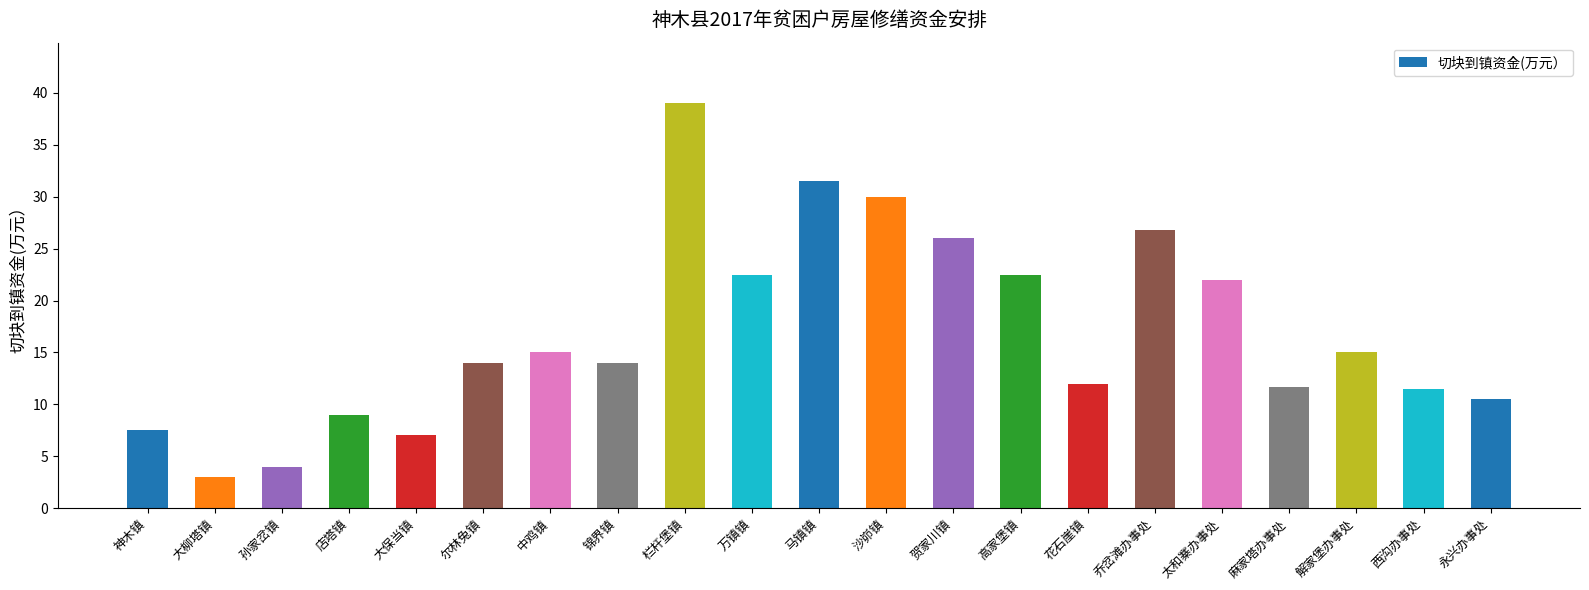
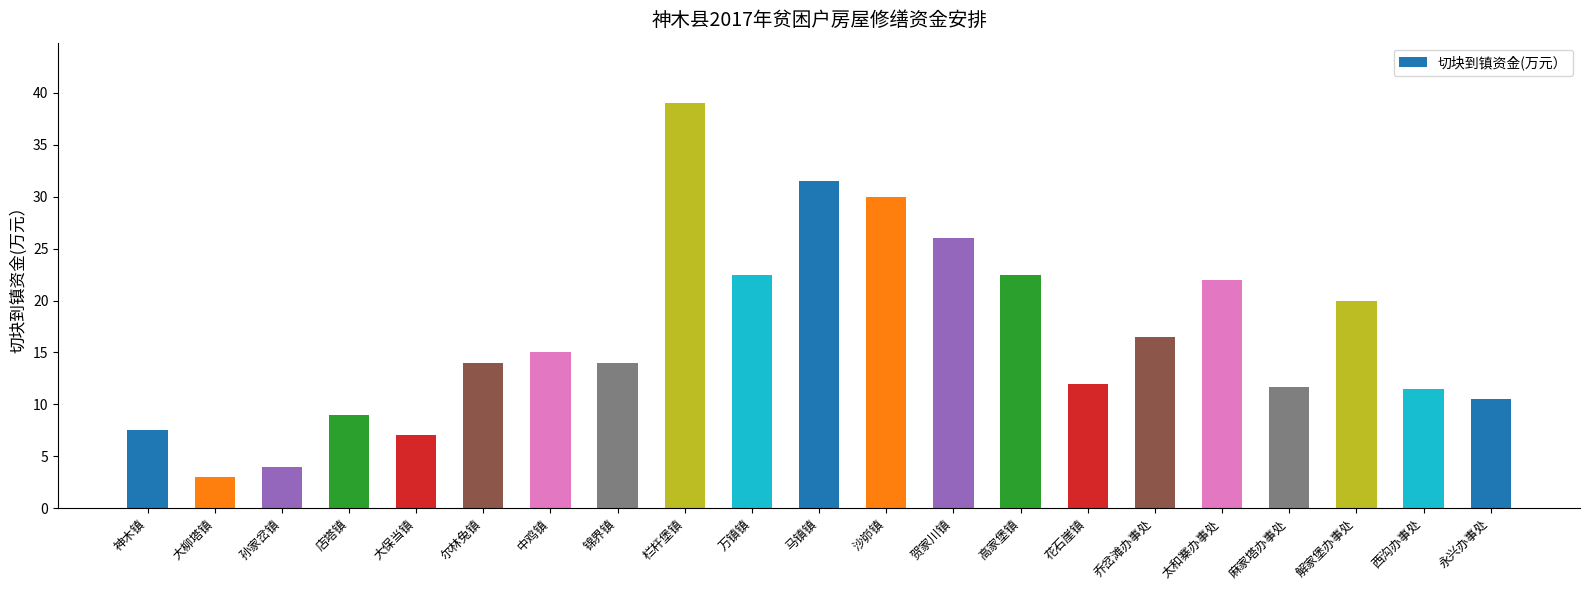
乔岔滩办事处: 26.8 -> 16.5
解家堡办事处: 15 -> 20
